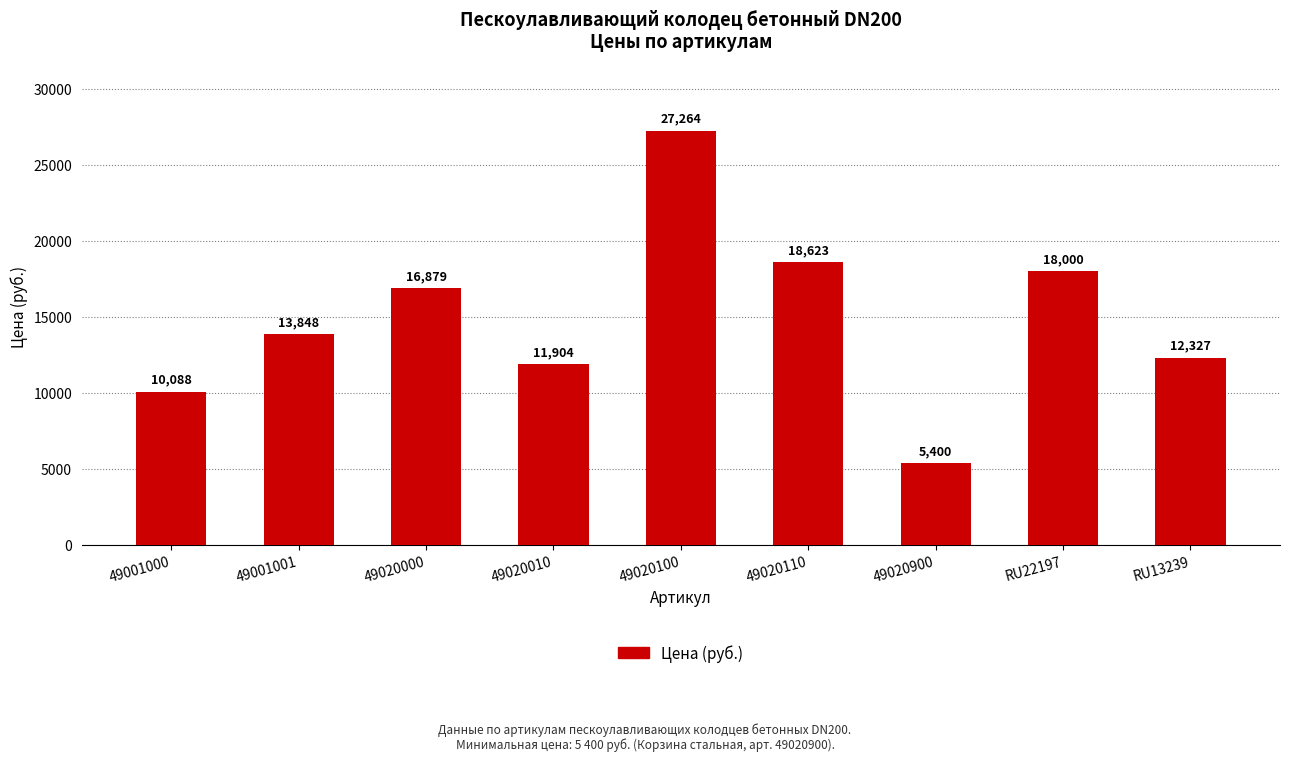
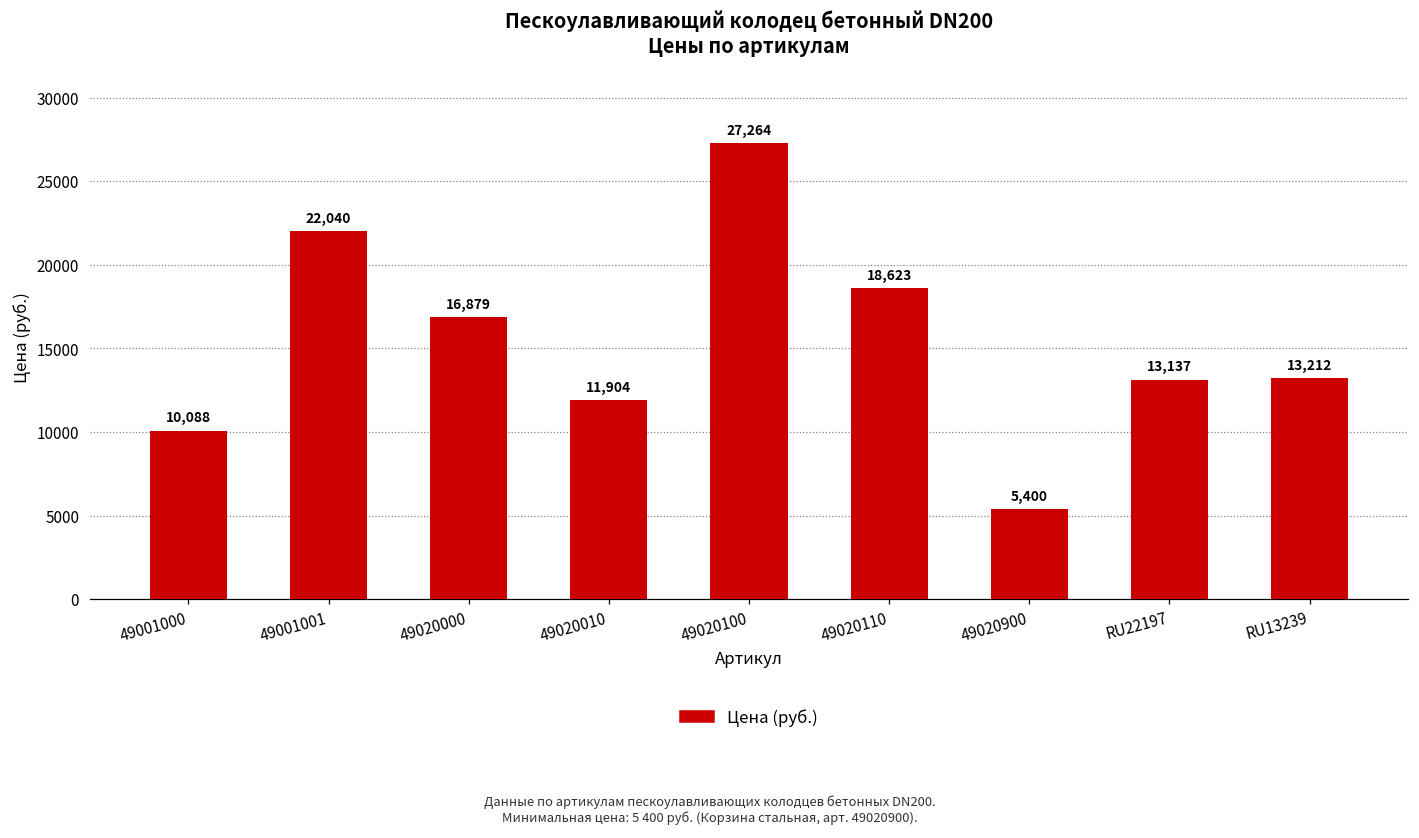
49001001: 13,848 -> 22,040
RU22197: 18,000 -> 13,137
RU13239: 12,327 -> 13,212
